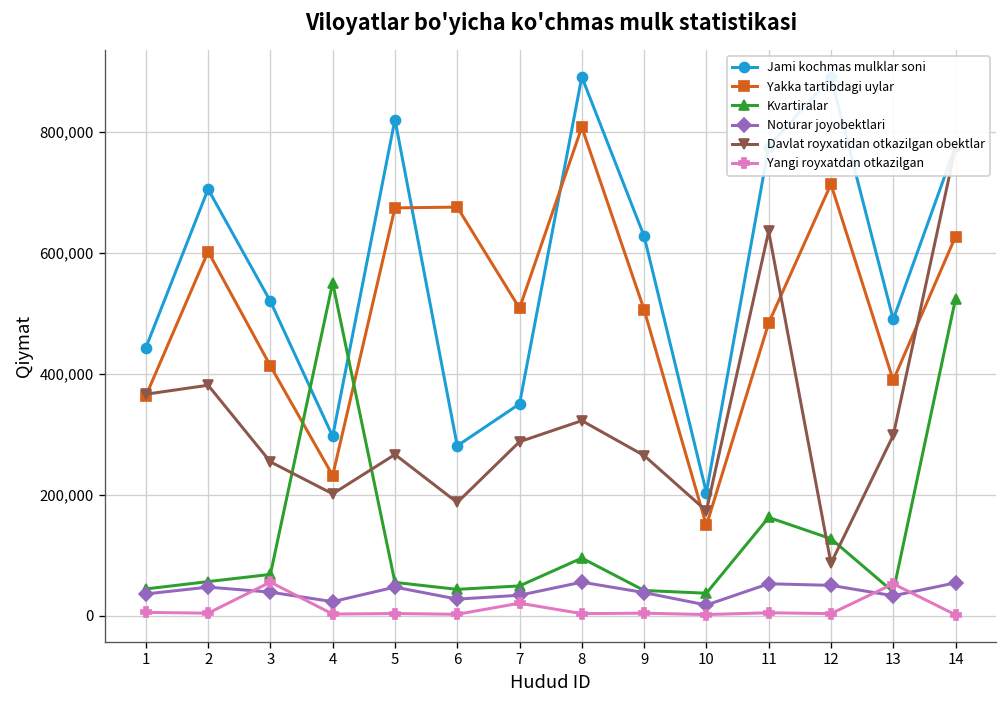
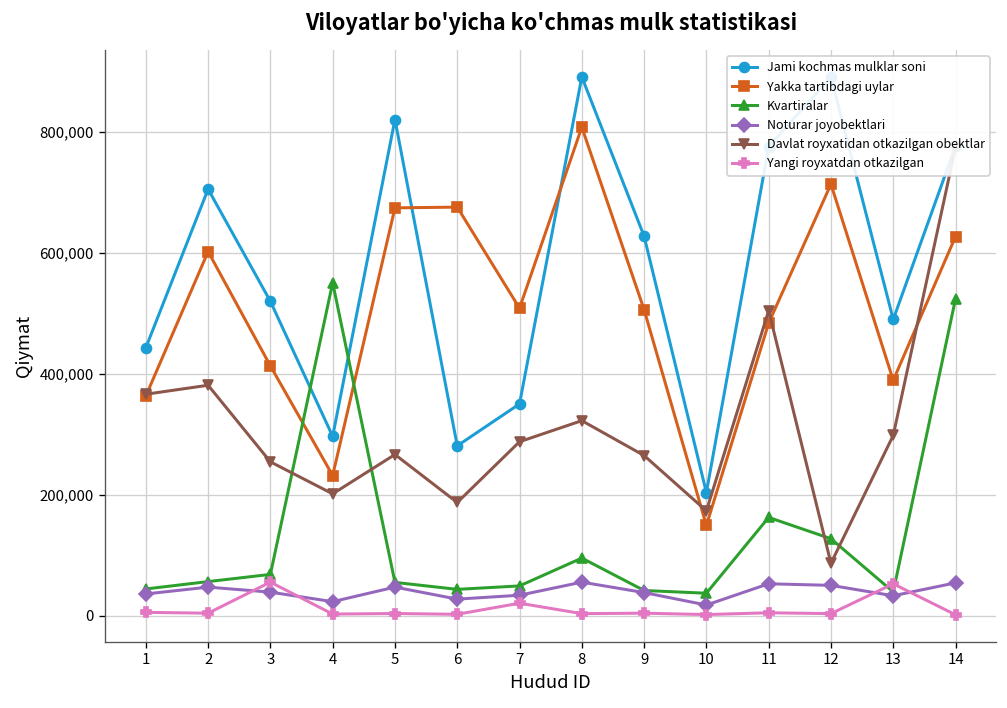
Davlat royxatidan otkazilgan obektlar, 11: 640,000 -> 500,000
